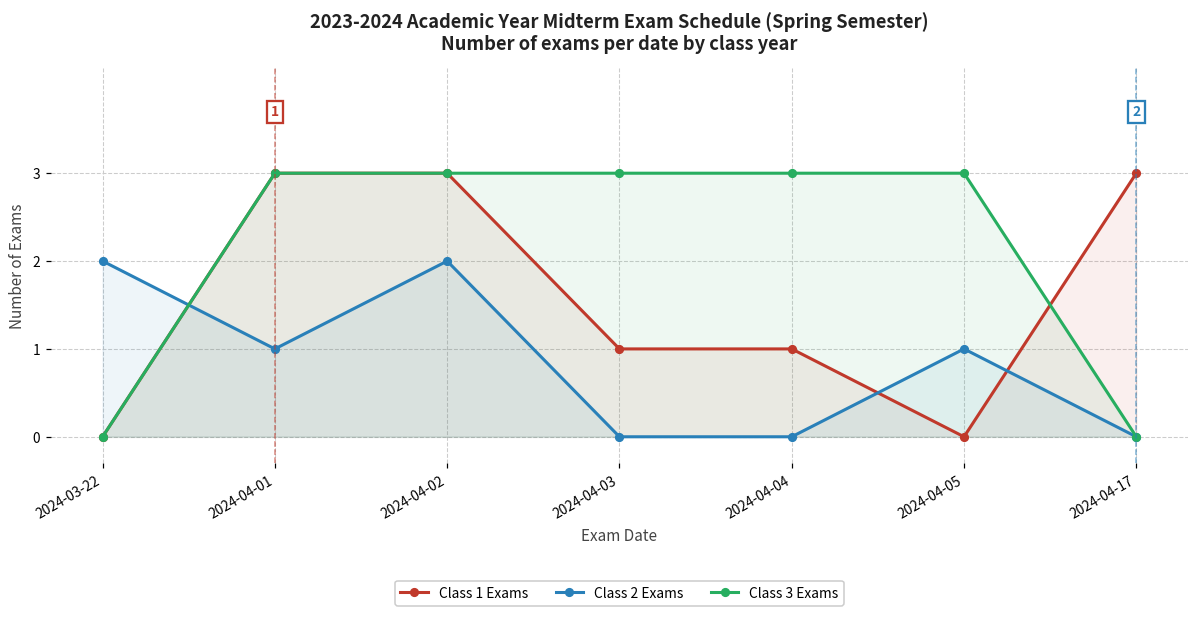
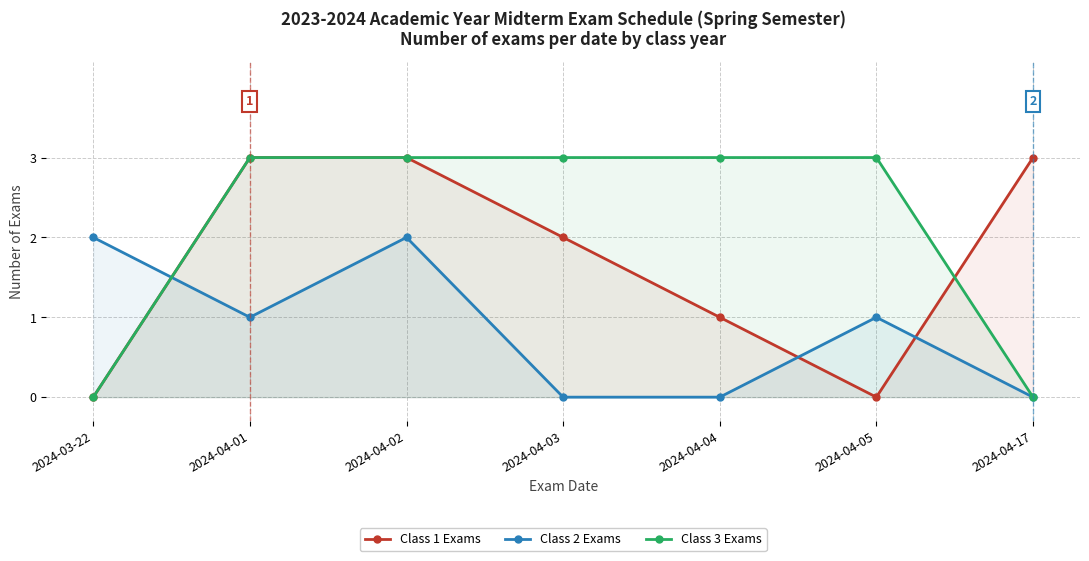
Class 1 Exams, 2024-04-03: 1 -> 2
